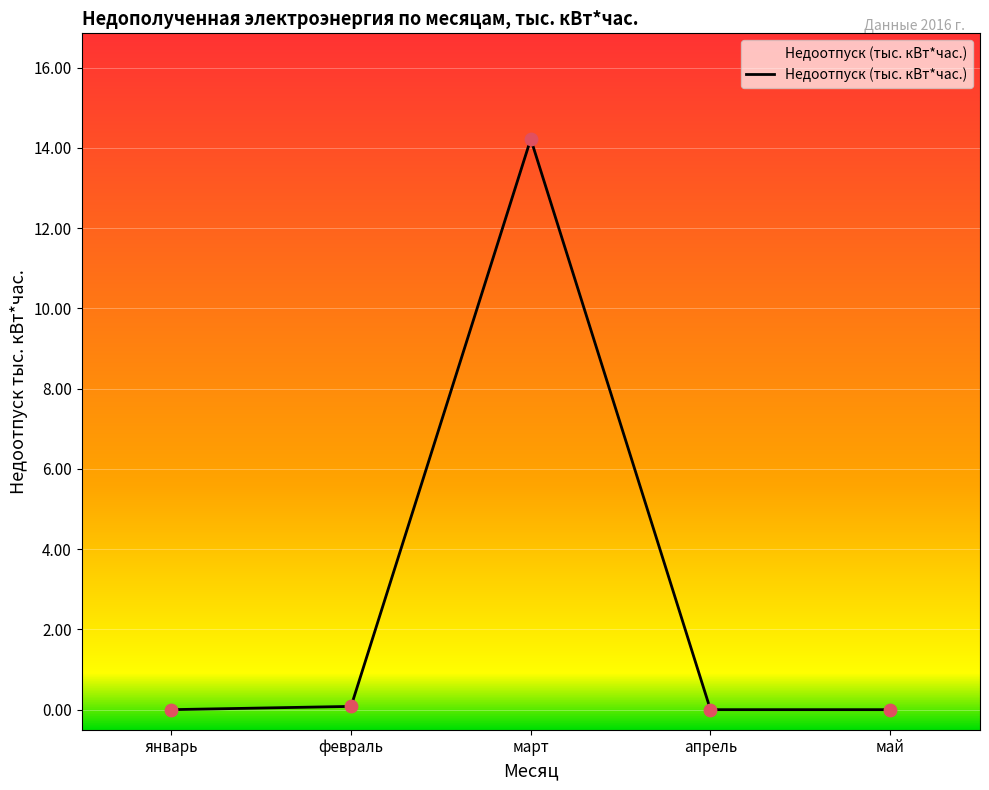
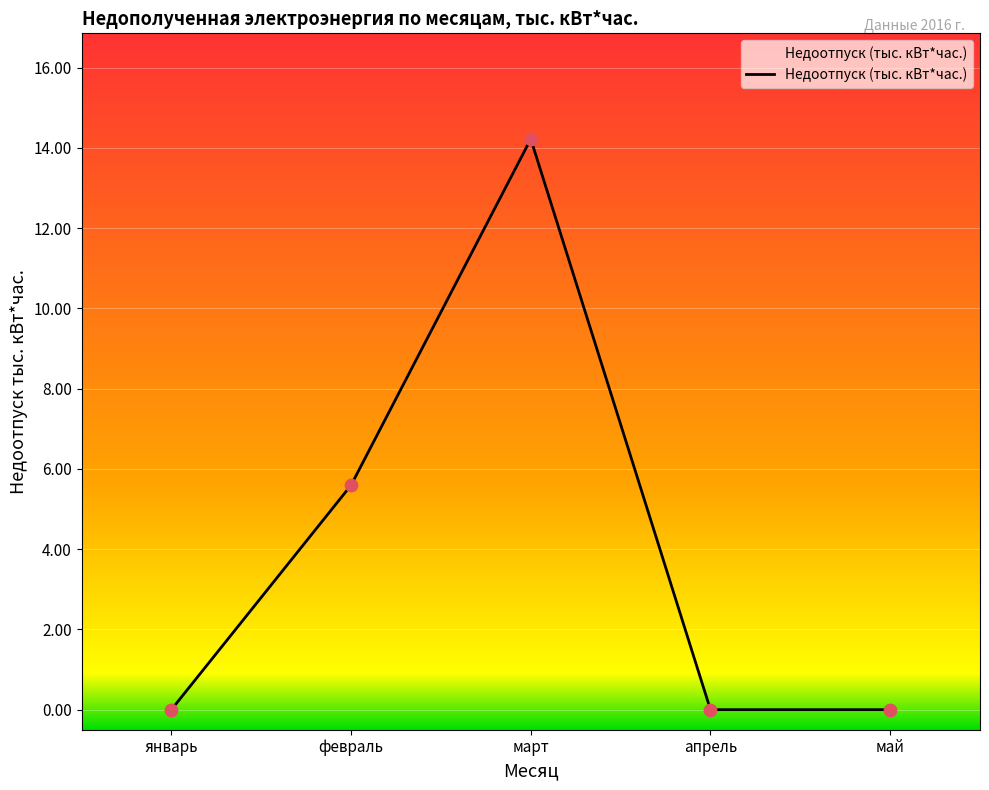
февраль: 0.1 -> 5.6
